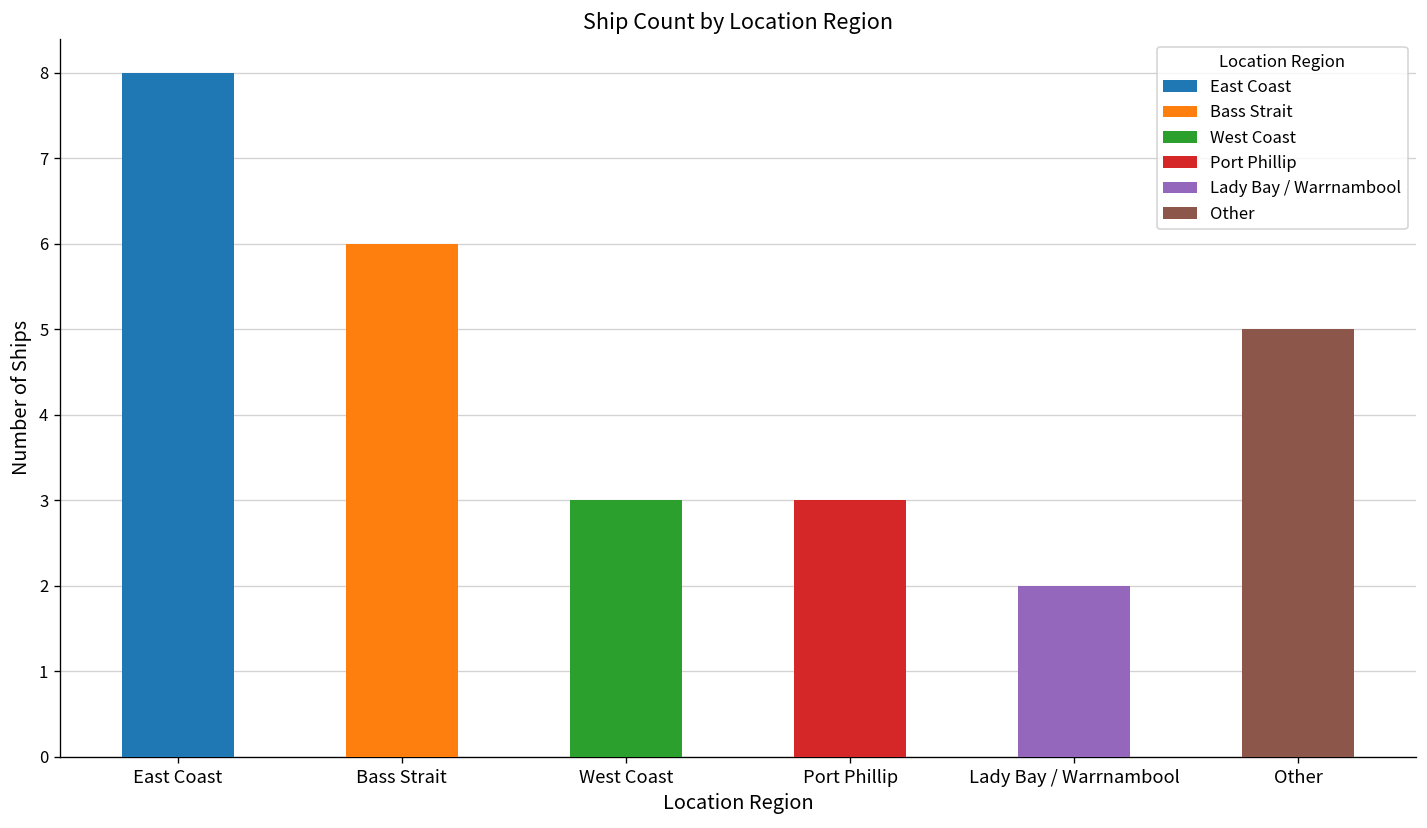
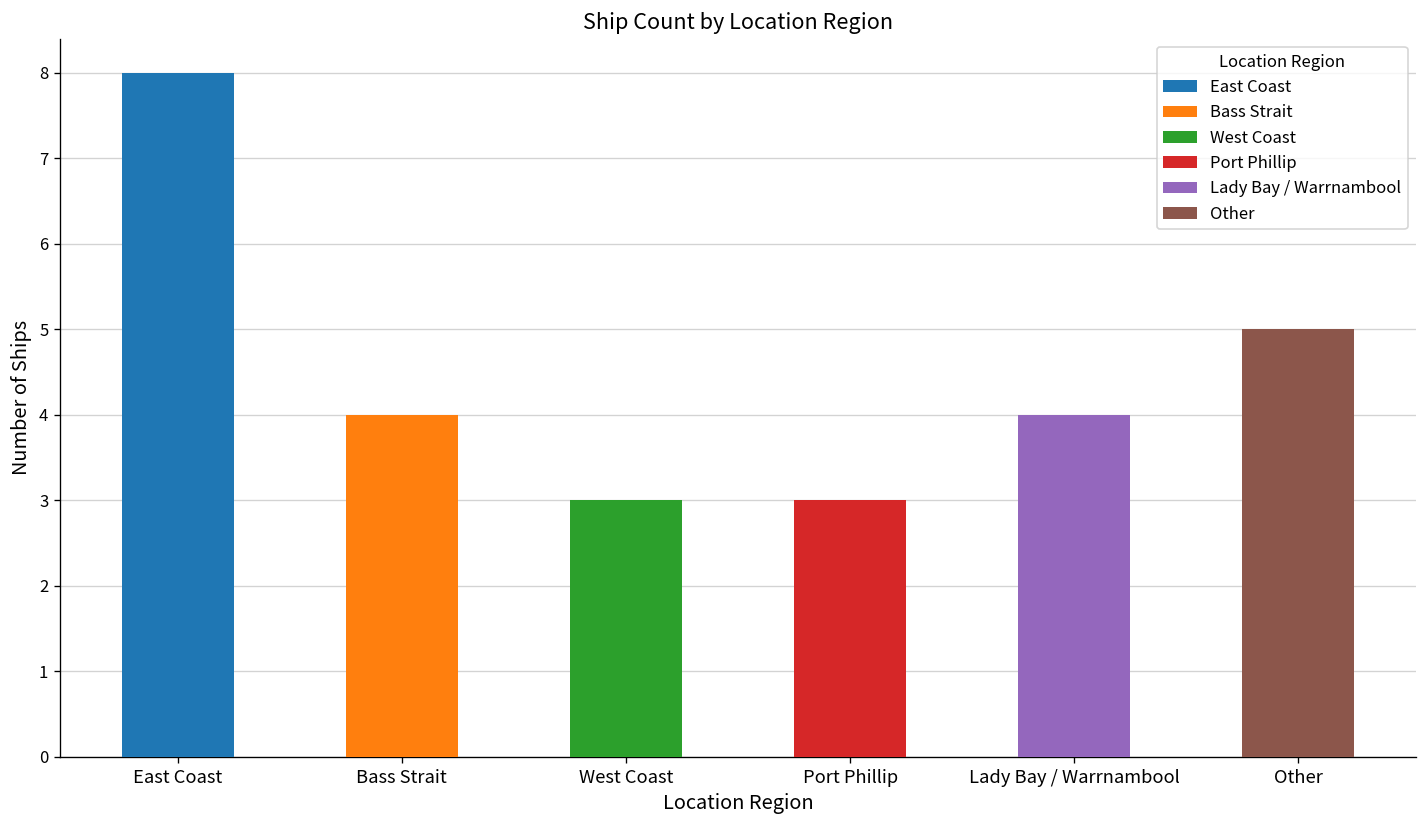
Bass Strait: 6 -> 4
Lady Bay / Warrnambool: 2 -> 4
